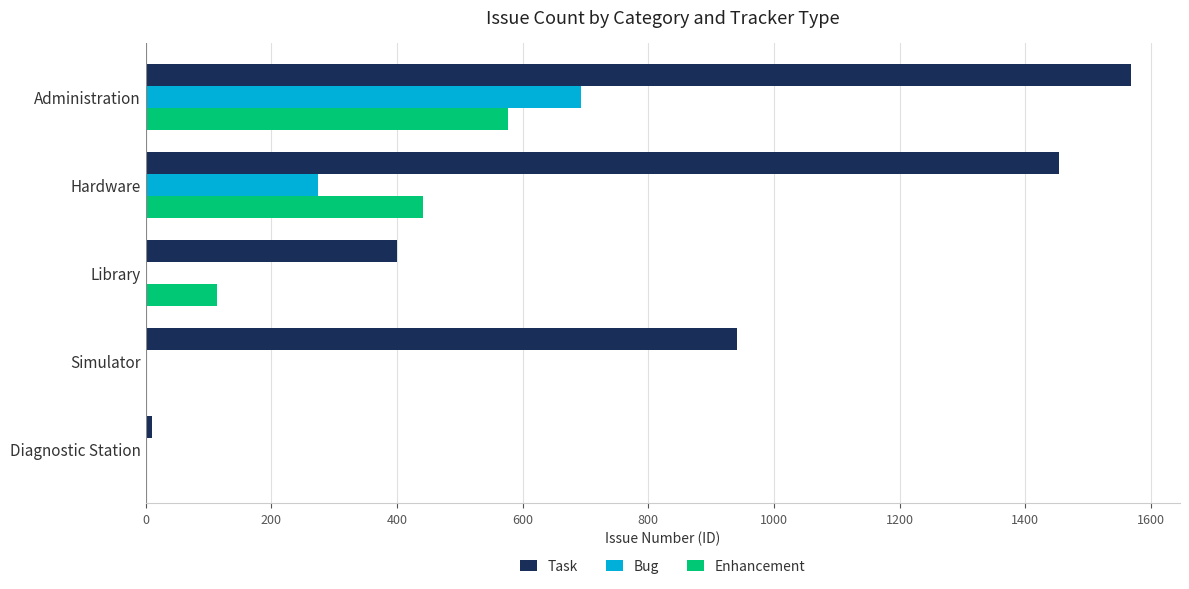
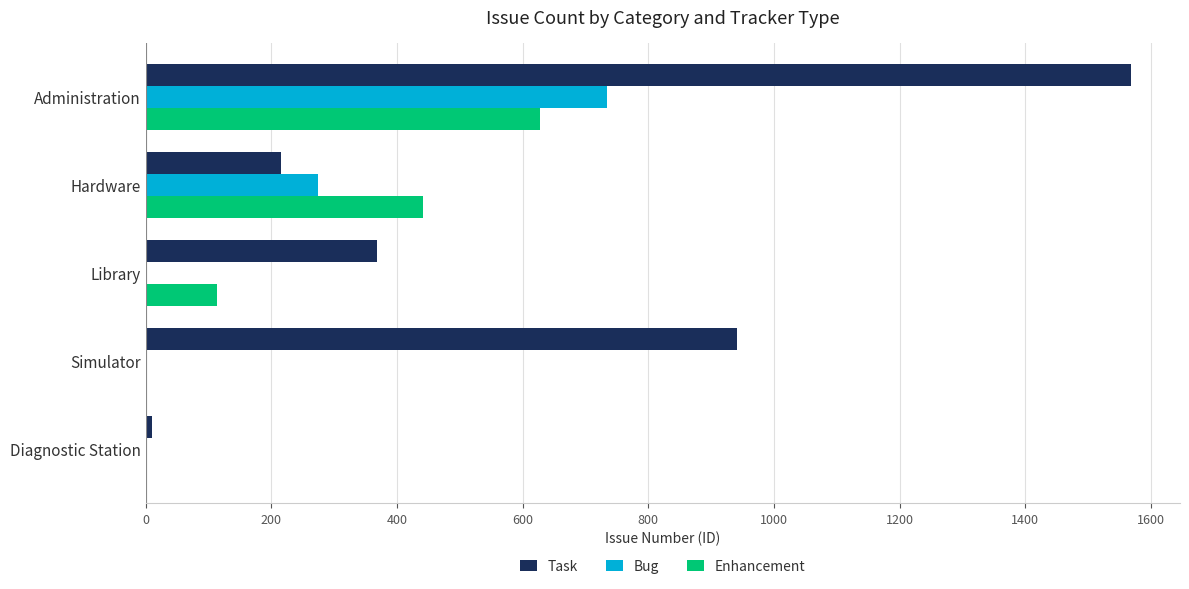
Bug, Administration: 690 -> 740
Enhancement, Administration: 580 -> 630
Task, Hardware: 1450 -> 220
Task, Library: 400 -> 370
